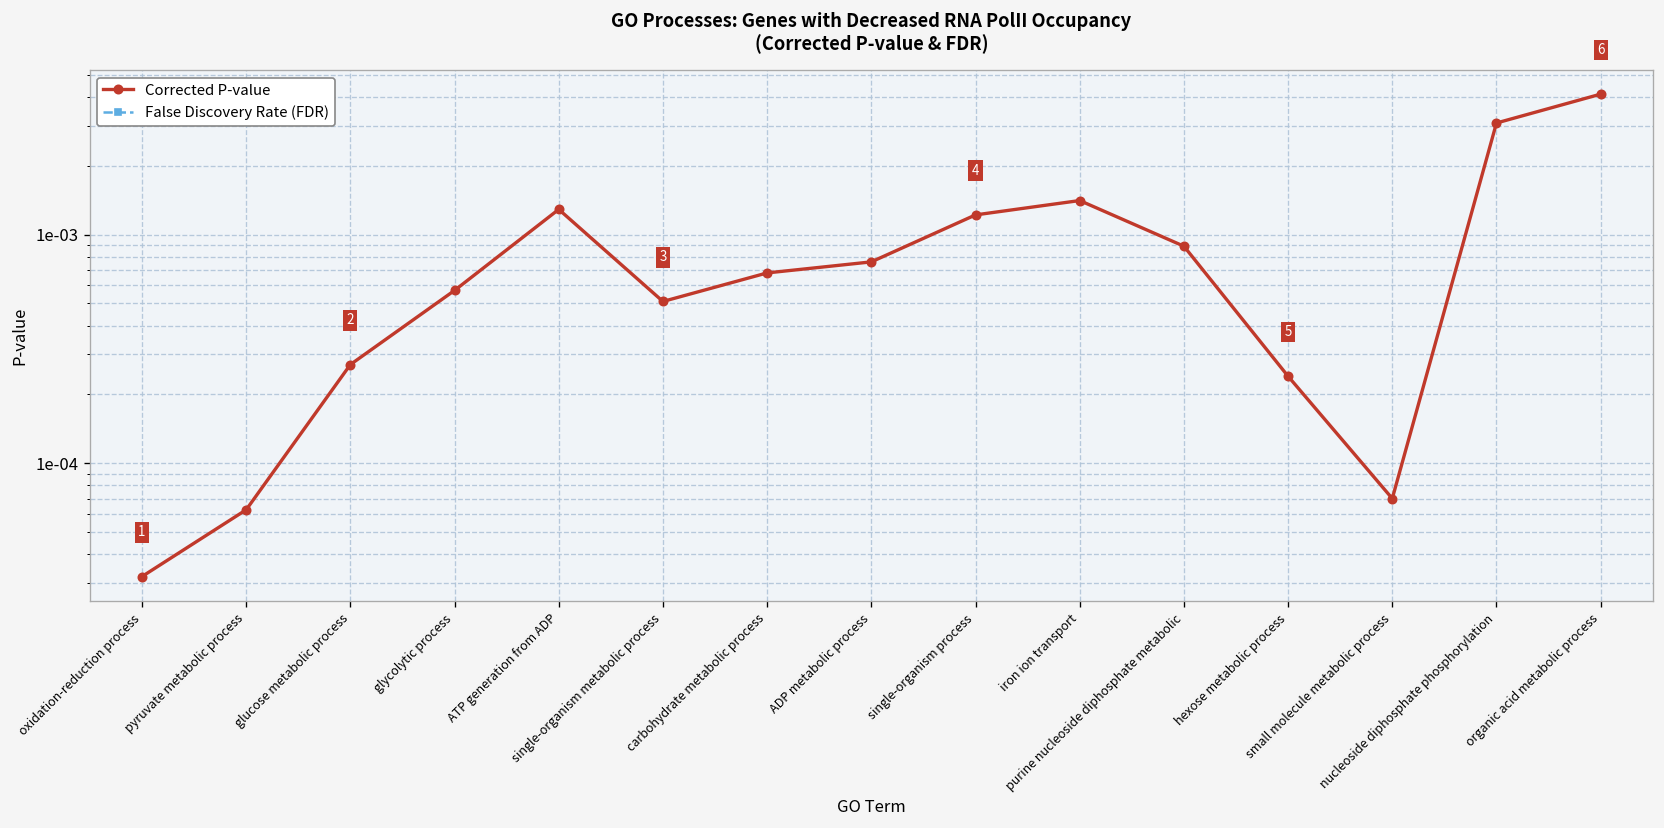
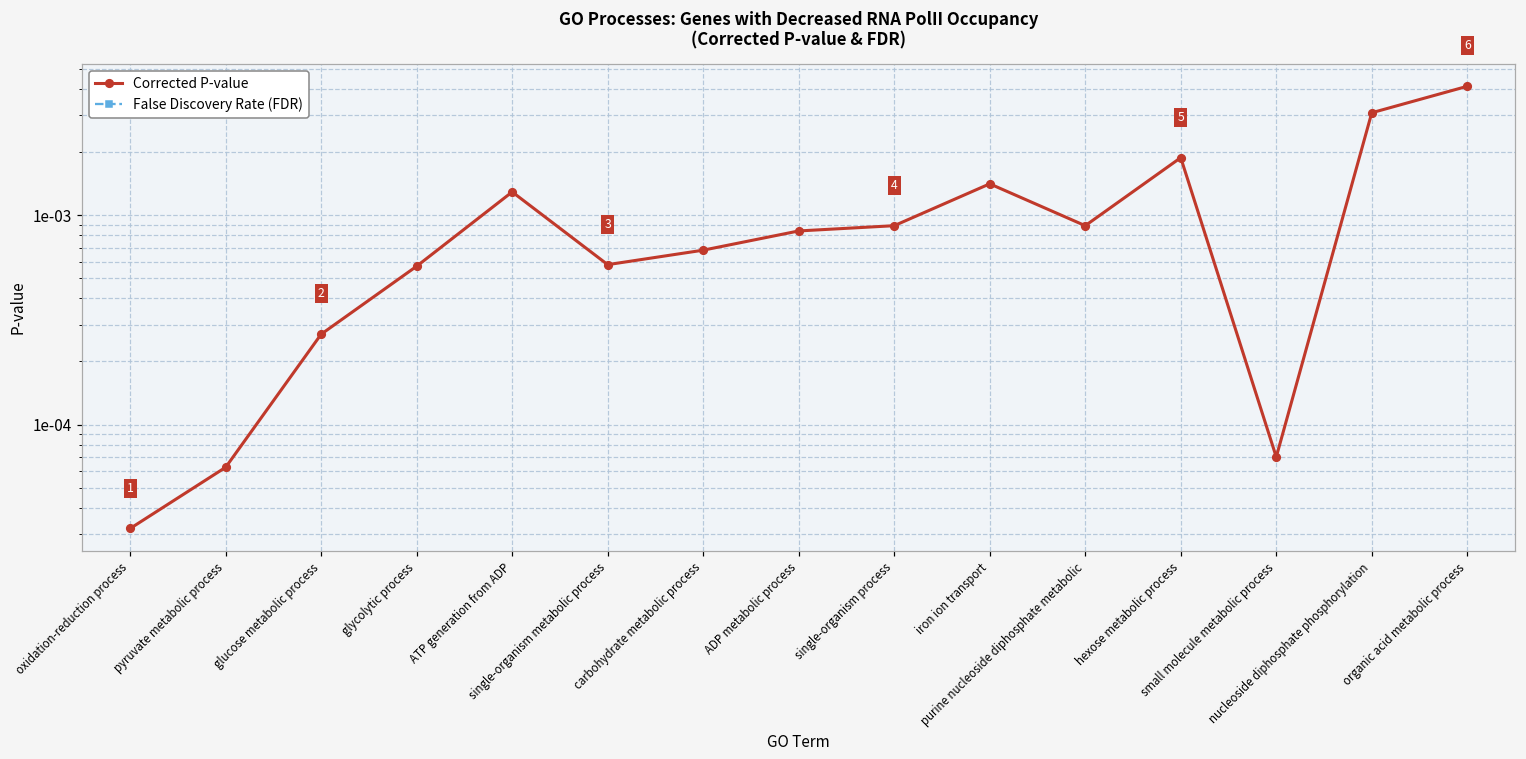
Corrected P-value, single-organism metabolic process: 0.00051 -> 0.00058
Corrected P-value, ADP metabolic process: 0.00076 -> 0.0008
Corrected P-value, single-organism process: 0.0012 -> 0.0009
Corrected P-value, hexose metabolic process: 0.00024 -> 0.0019
